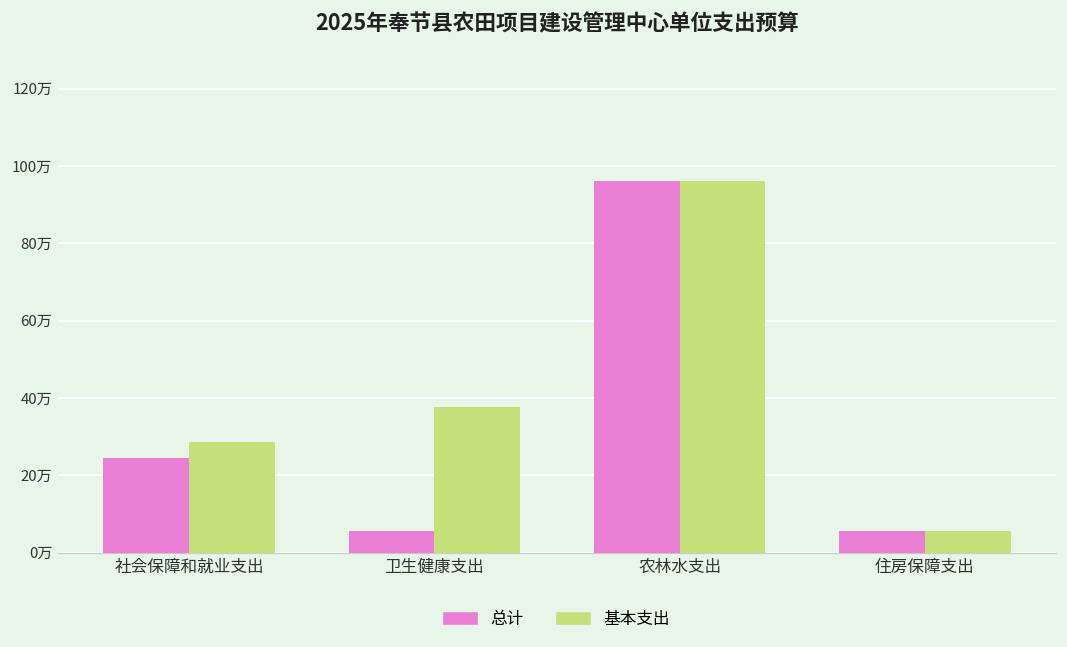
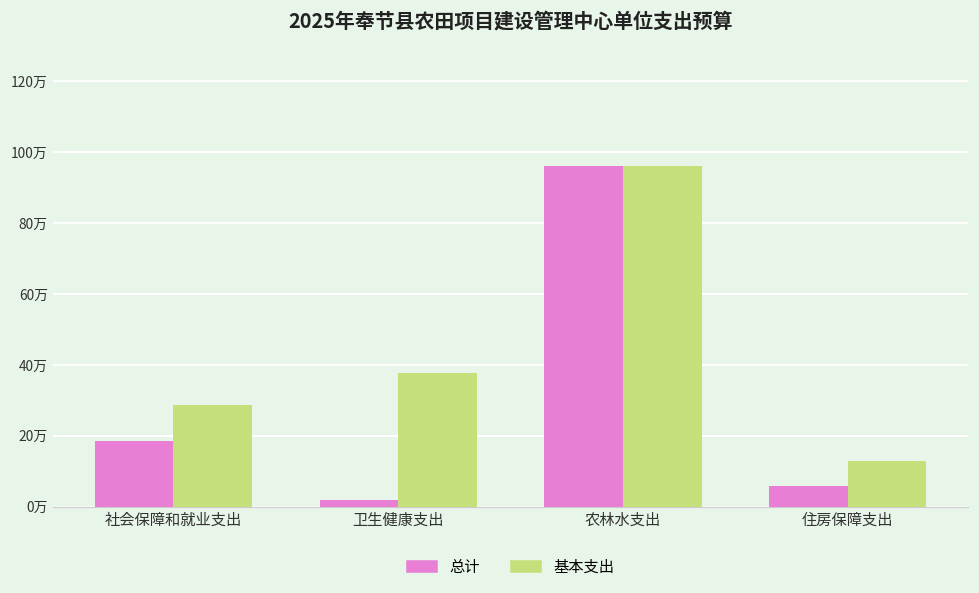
总计, 社会保障和就业支出: 25万 -> 19万
总计, 卫生健康支出: 6万 -> 2万
基本支出, 住房保障支出: 6万 -> 13万
